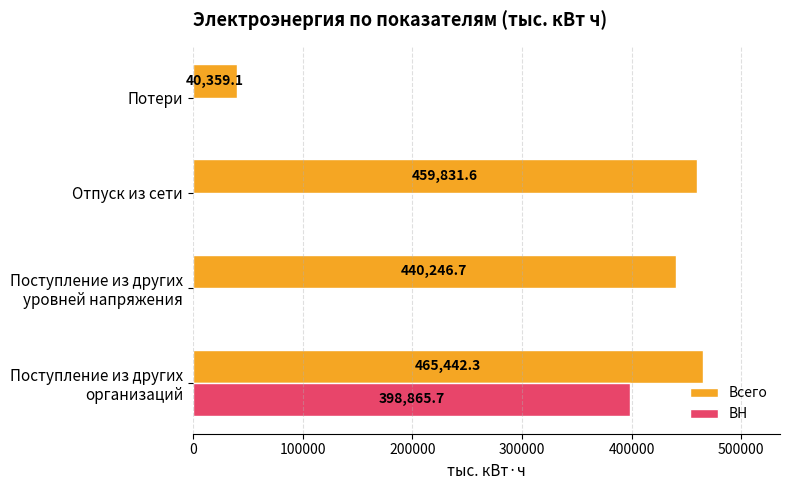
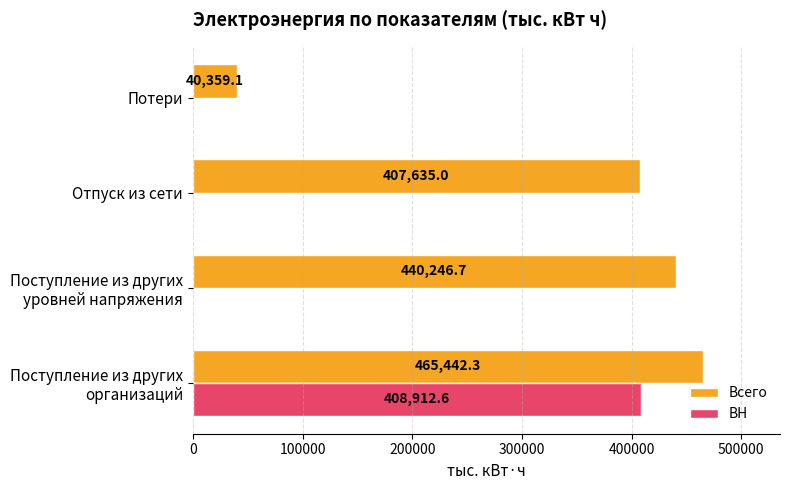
Всего, Отпуск из сети: 459,831.6 -> 407,635.0
ВН, Поступление из других организаций: 398,865.7 -> 408,912.6
